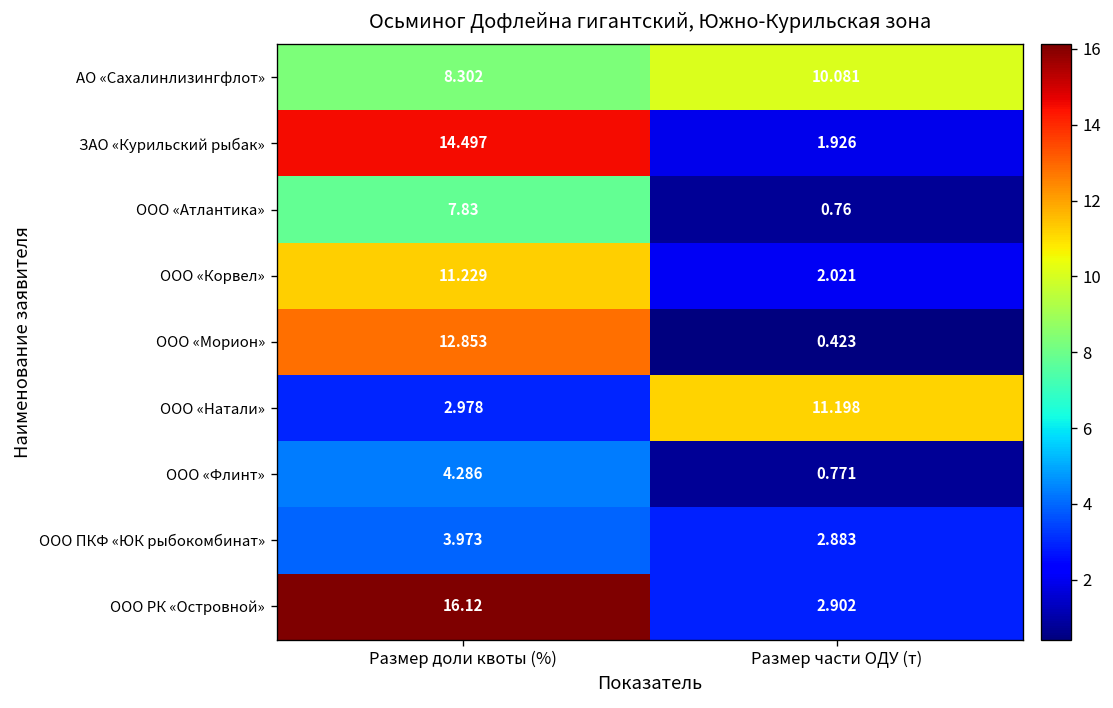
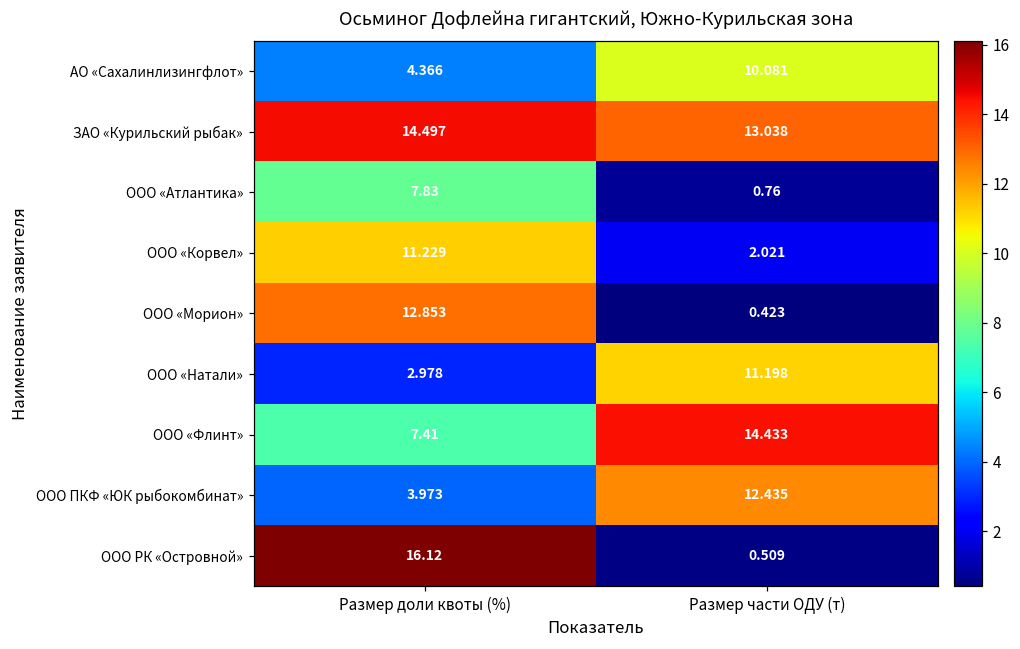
АО «Сахалинлизингфлот», Размер доли квоты (%): 8.302 -> 4.366
ЗАО «Курильский рыбак», Размер части ОДУ (т): 1.926 -> 13.038
ООО «Флинт», Размер доли квоты (%): 4.286 -> 7.41
ООО «Флинт», Размер части ОДУ (т): 0.771 -> 14.433
ООО ПКФ «ЮК рыбокомбинат», Размер части ОДУ (т): 2.883 -> 12.435
ООО РК «Островной», Размер части ОДУ (т): 2.902 -> 0.509
